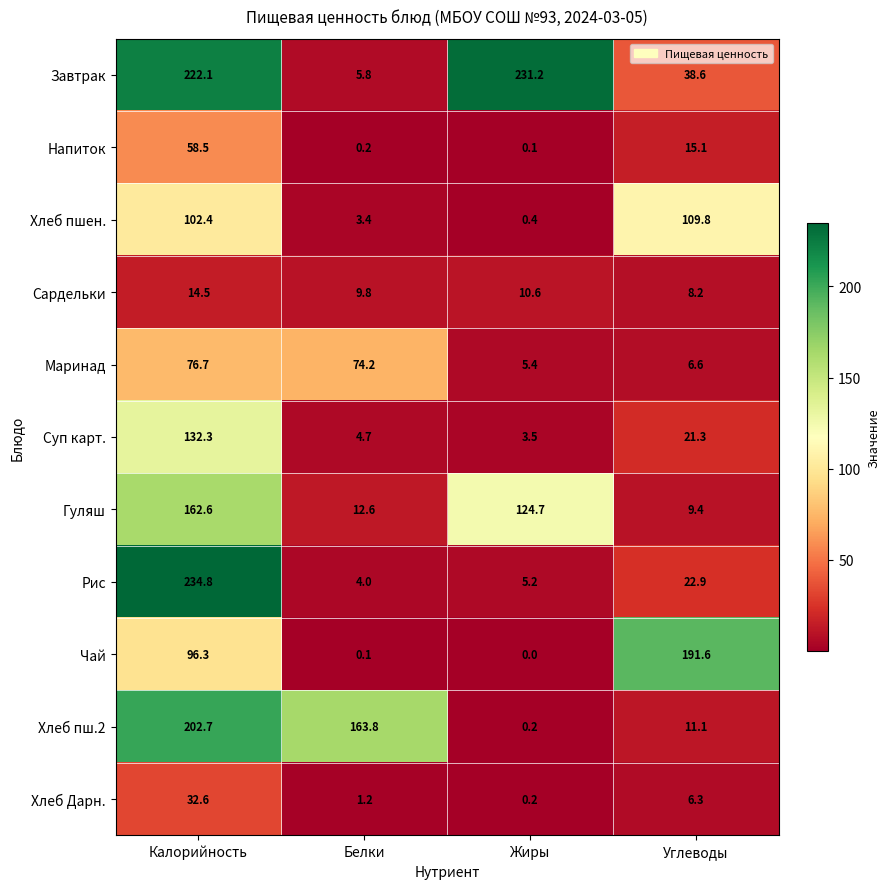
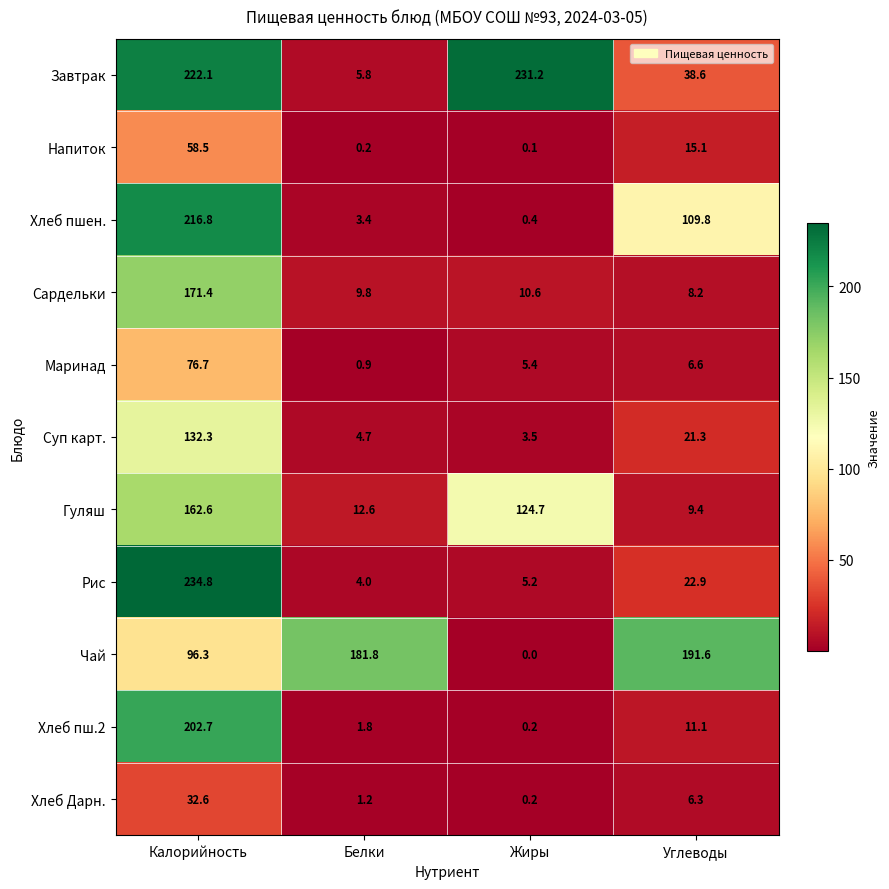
Хлеб пшен., Калорийность: 102.4 -> 216.8
Сардельки, Калорийность: 14.5 -> 171.4
Маринад, Белки: 74.2 -> 0.9
Чай, Белки: 0.1 -> 181.8
Хлеб пш.2, Белки: 163.8 -> 1.8
